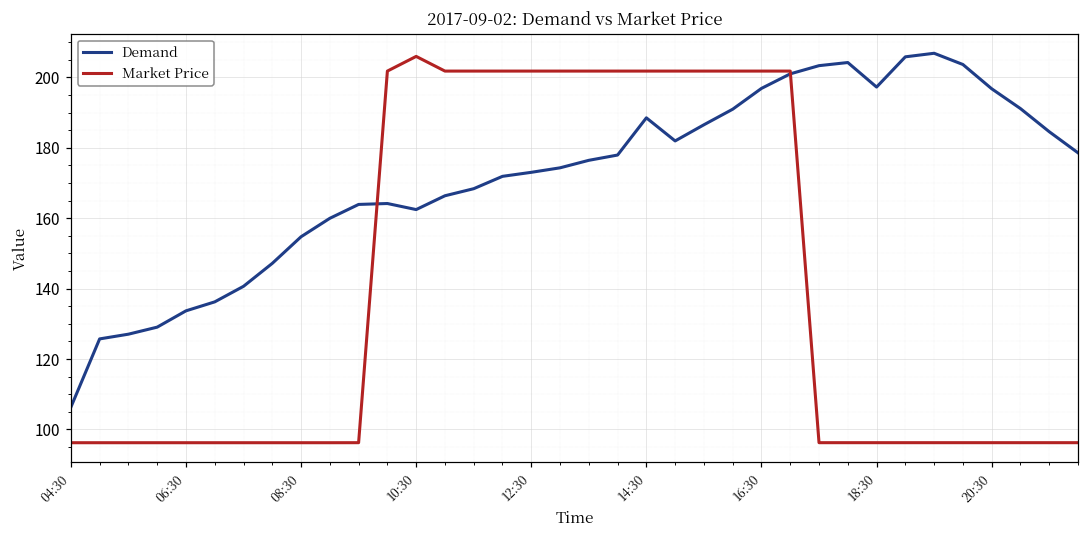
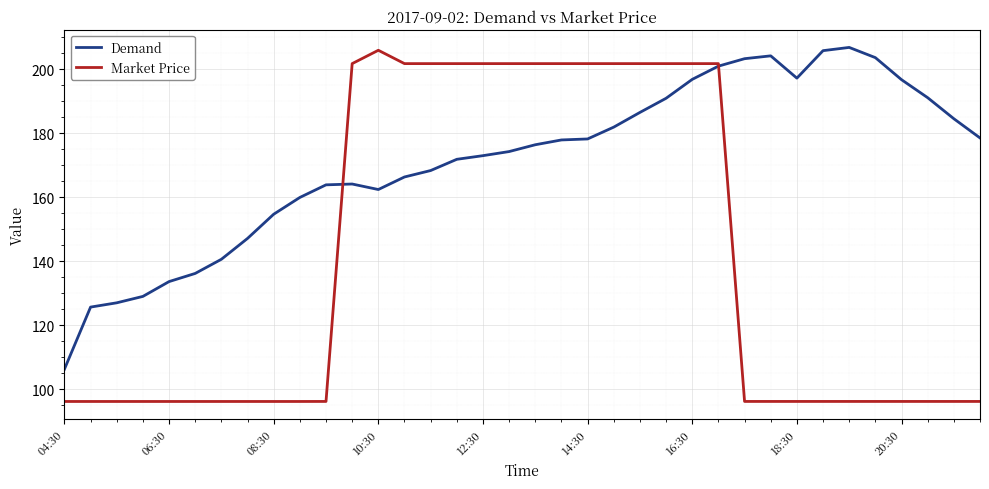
Demand, 14:30: 189 -> 178
